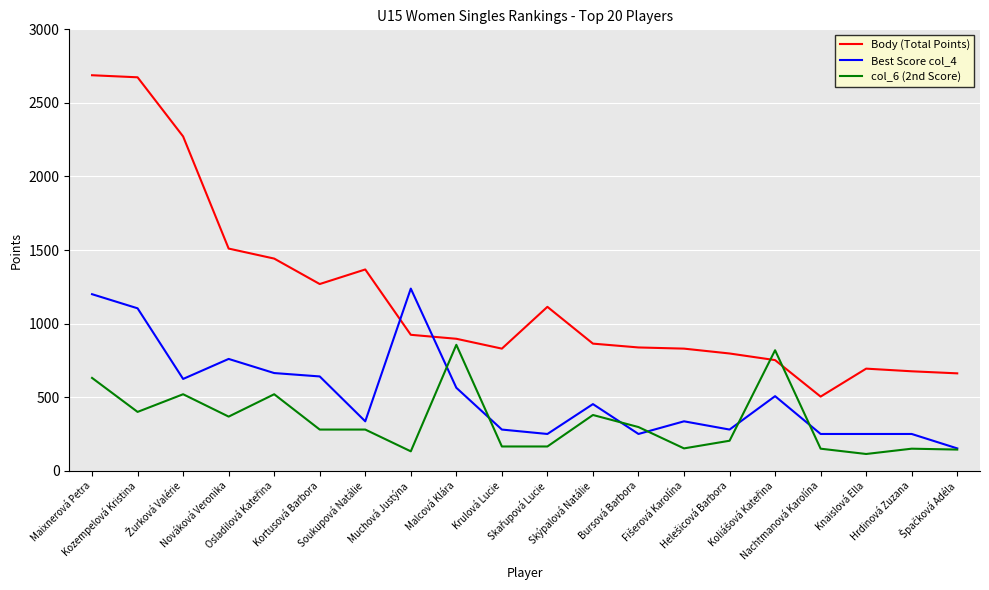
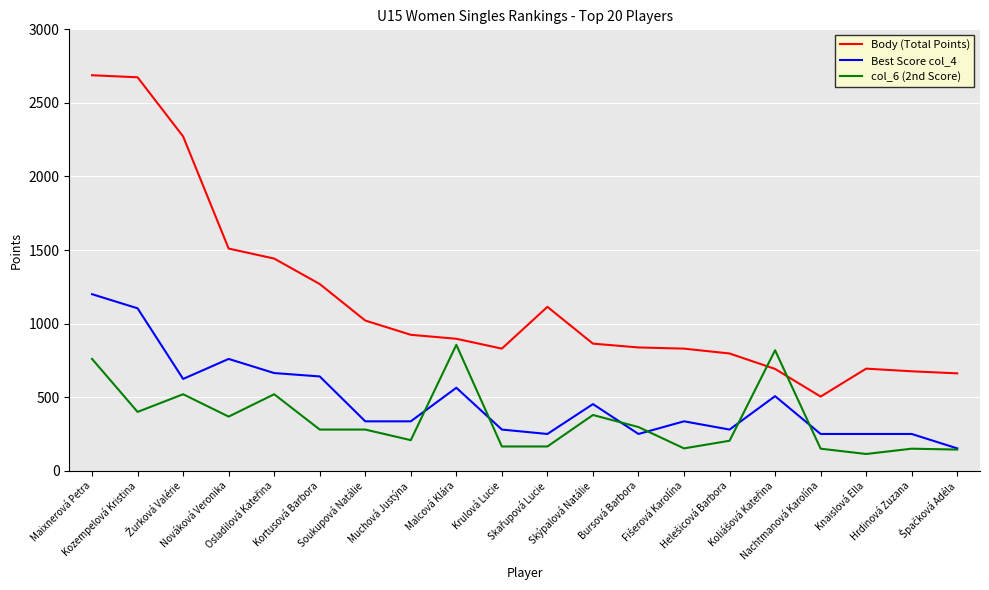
col_6 (2nd Score), Maixnerová Petra: 630 -> 760
Body (Total Points), Soukupová Natálie: 1370 -> 1020
Best Score col_4, Muchová Justýna: 1240 -> 340
col_6 (2nd Score), Muchová Justýna: 130 -> 210
Body (Total Points), Koliášová Kateřina: 750 -> 690
